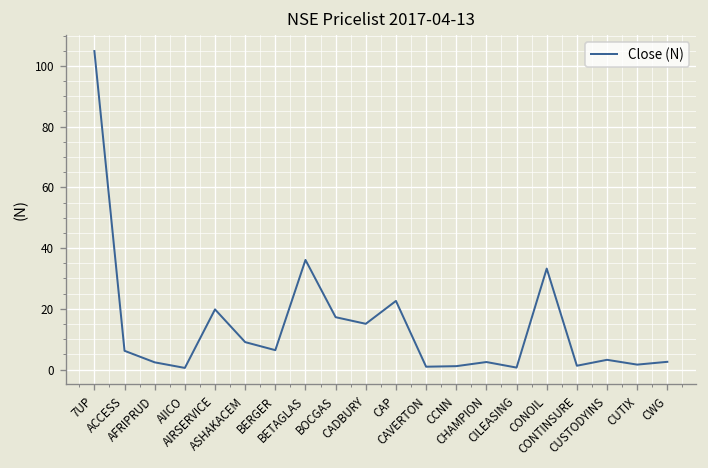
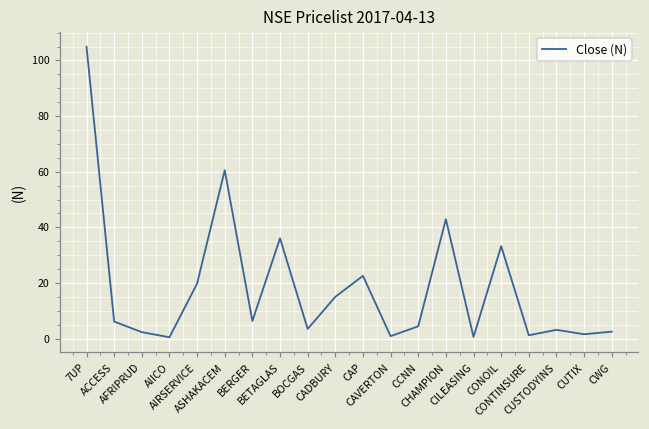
ASHAKACEM: 9 -> 61
BOCGAS: 17 -> 4
CCNN: 1 -> 4
CHAMPION: 2 -> 43
